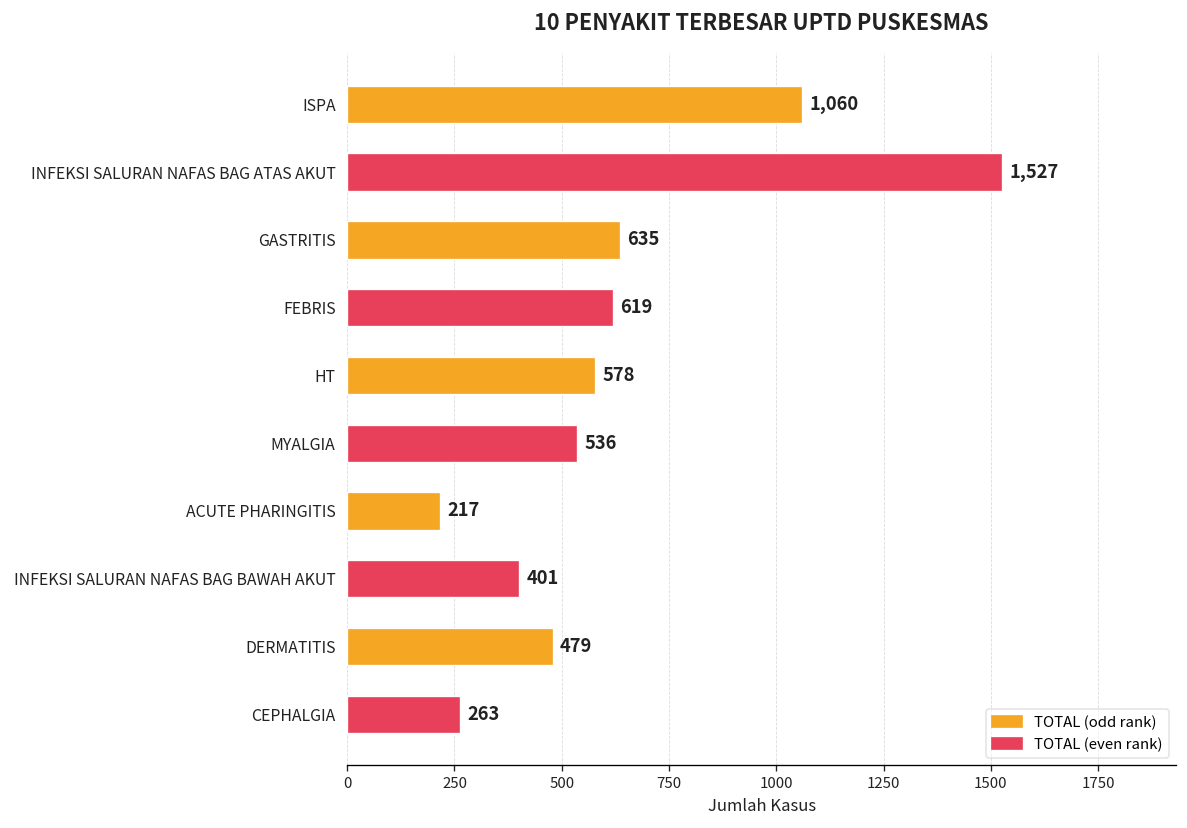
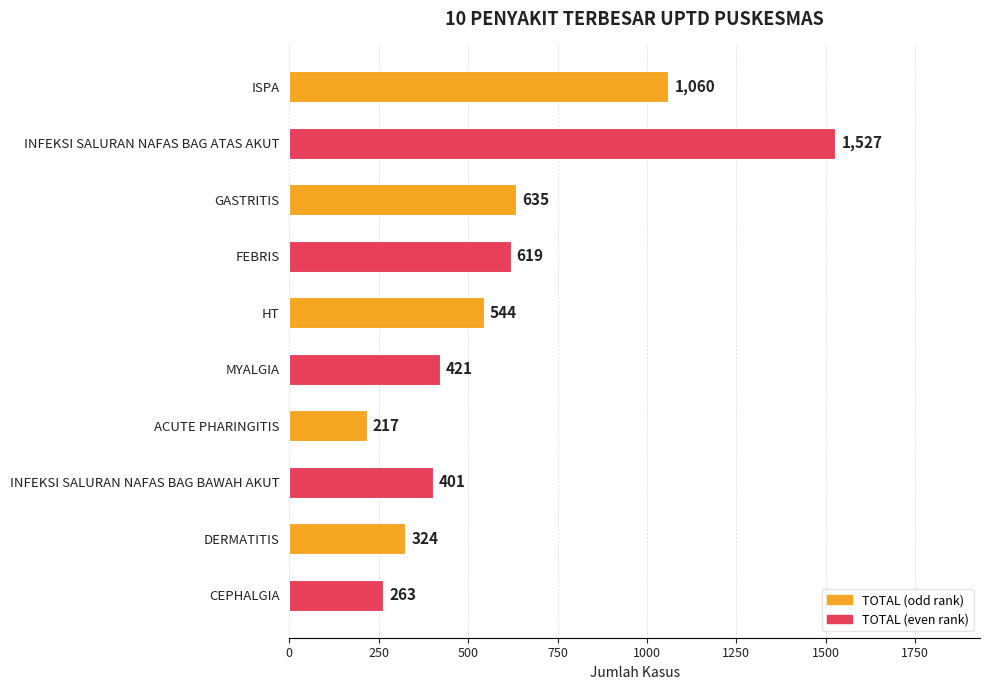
HT: 578 -> 544
MYALGIA: 536 -> 421
DERMATITIS: 479 -> 324
